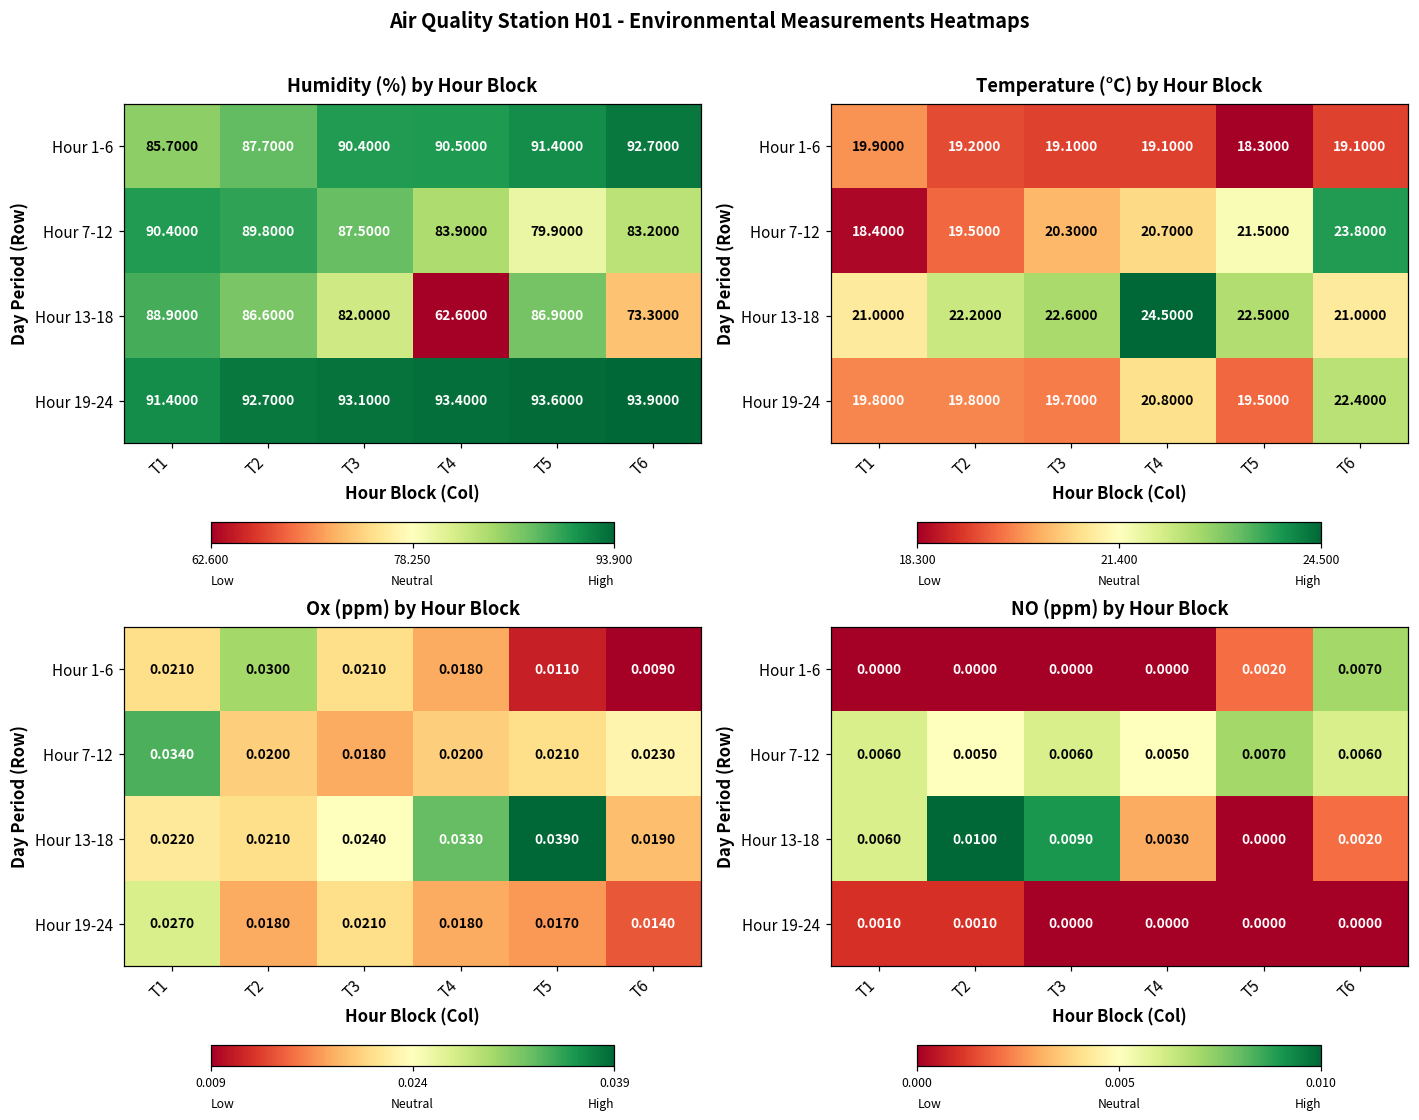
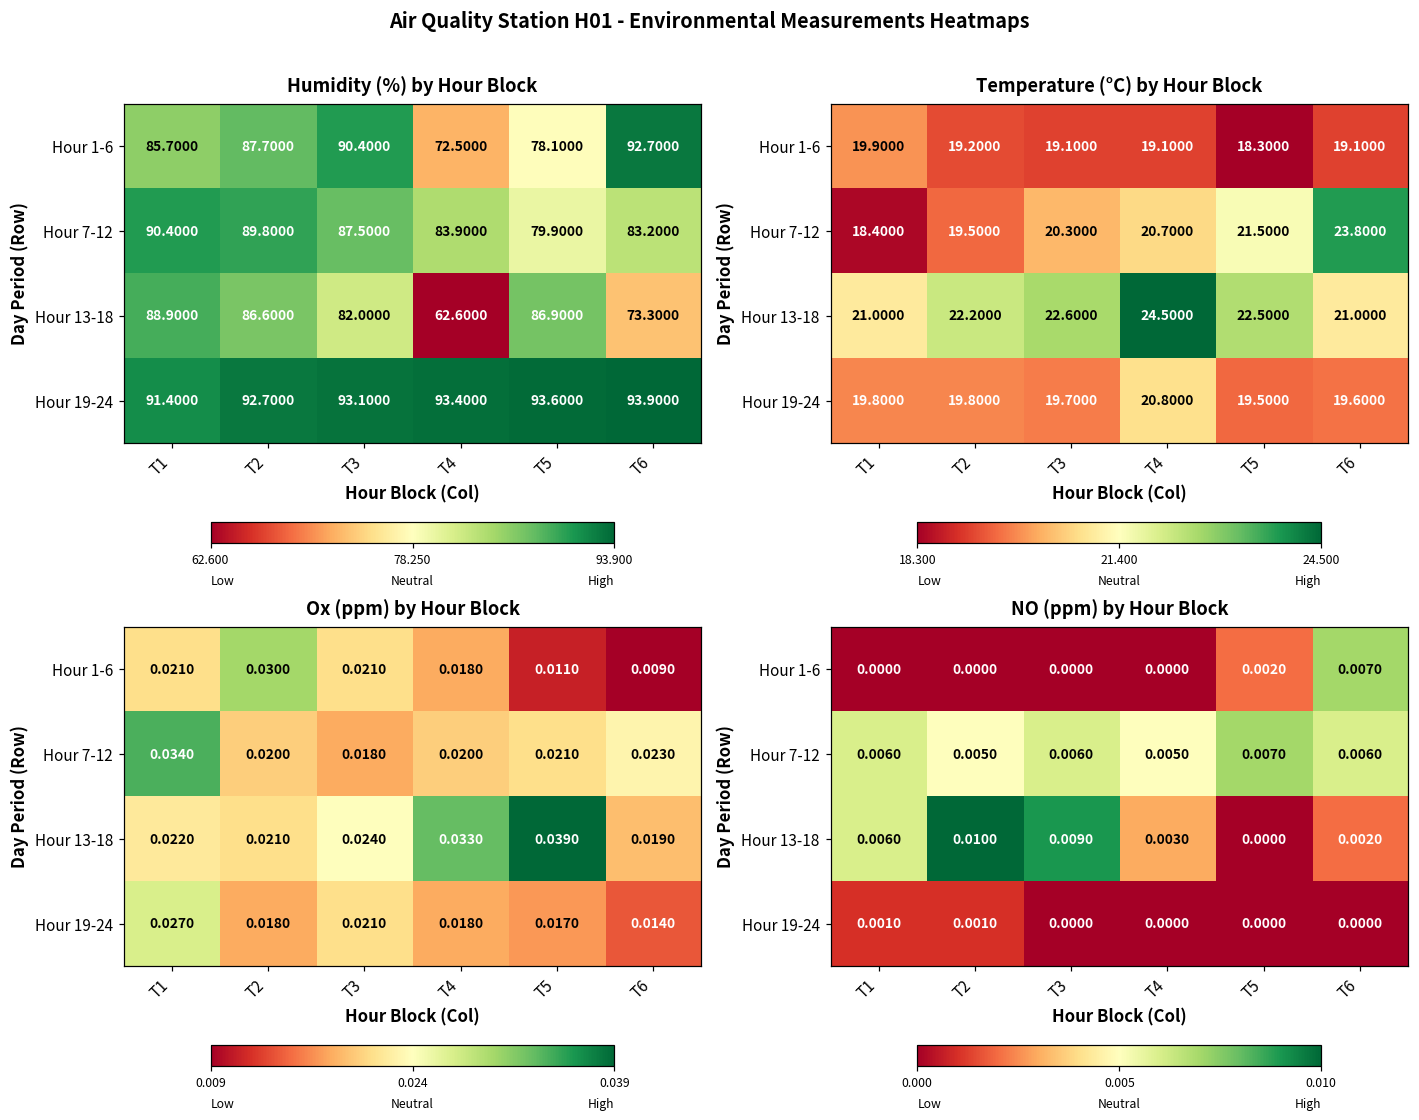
Humidity (%) by Hour Block, Hour 1-6, T4: 90.5000 -> 72.5000
Humidity (%) by Hour Block, Hour 1-6, T5: 91.4000 -> 78.1000
Temperature (°C) by Hour Block, Hour 19-24, T6: 22.4000 -> 19.6000
